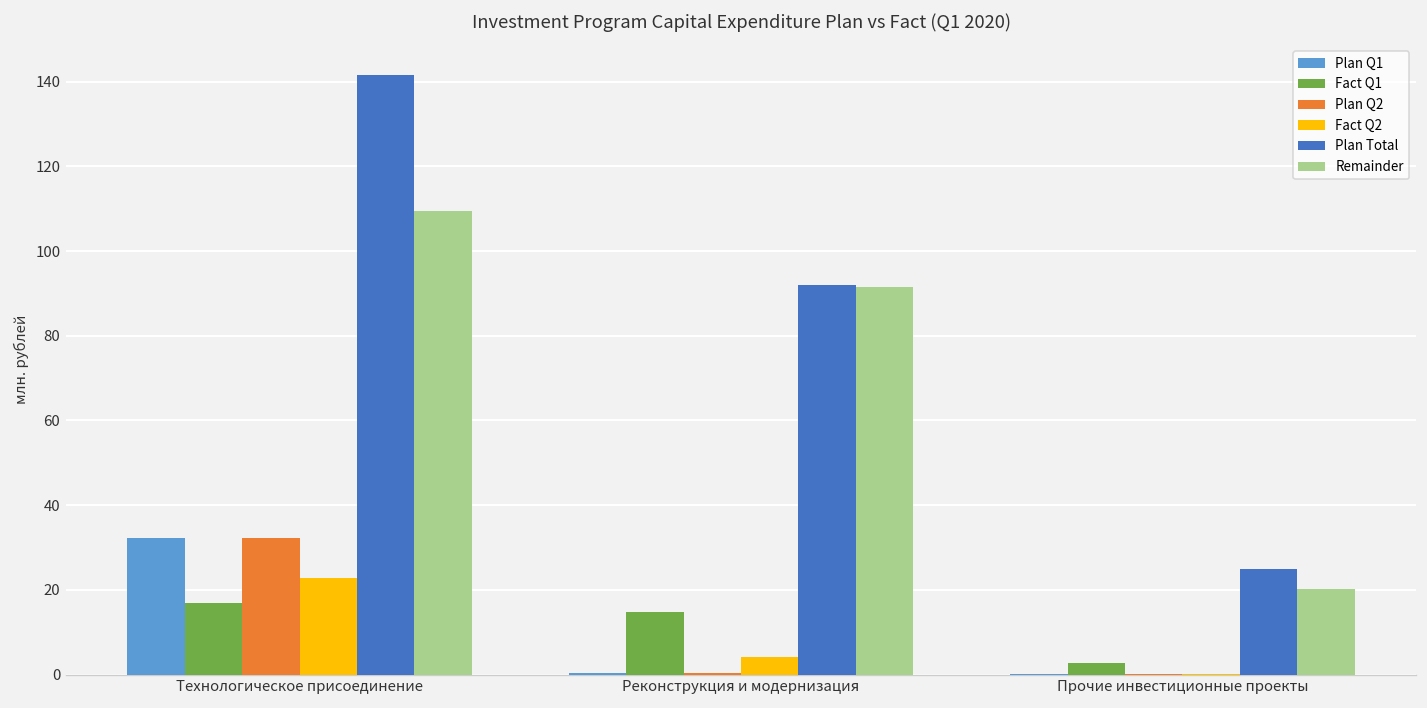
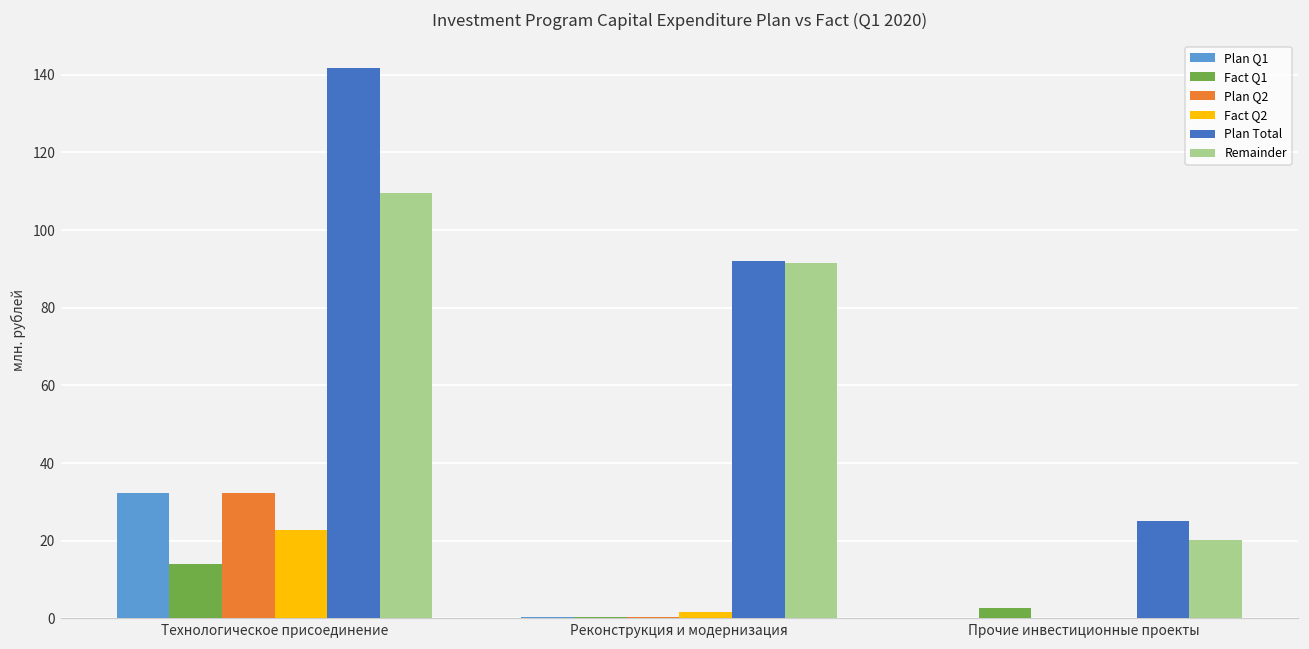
Fact Q1, Технологическое присоединение: 17 -> 14
Fact Q1, Реконструкция и модернизация: 15 -> 0
Fact Q2, Реконструкция и модернизация: 4 -> 2
